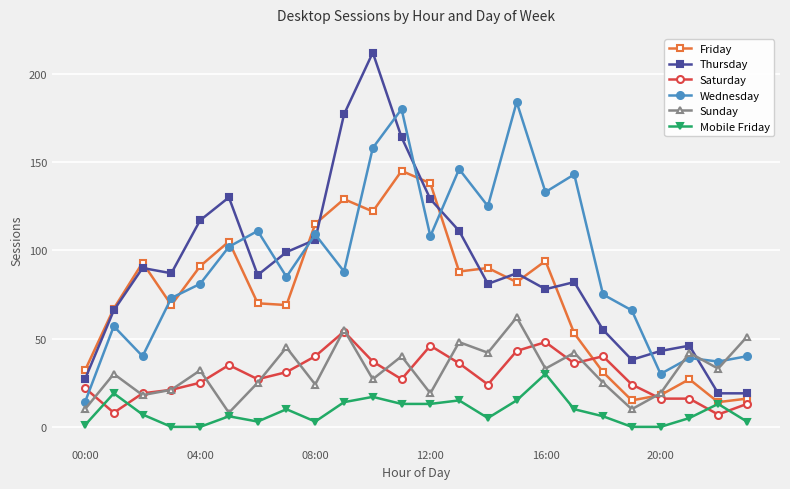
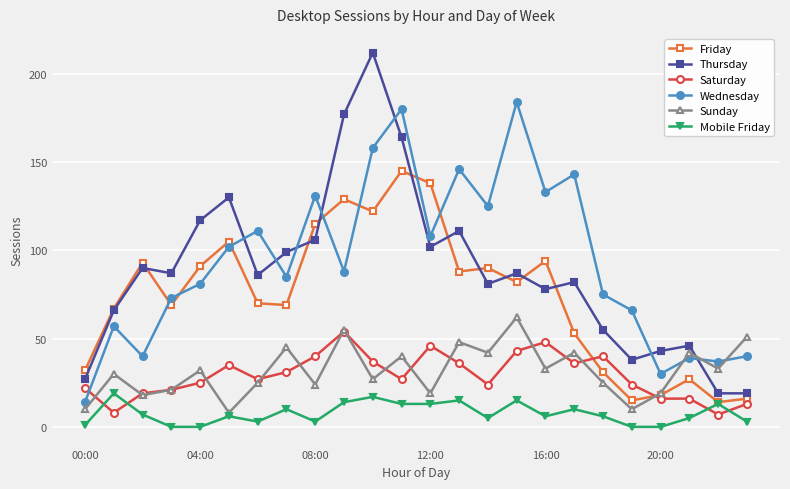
Wednesday, 08:00: 109 -> 131
Thursday, 12:00: 129 -> 102
Mobile Friday, 16:00: 30 -> 6
